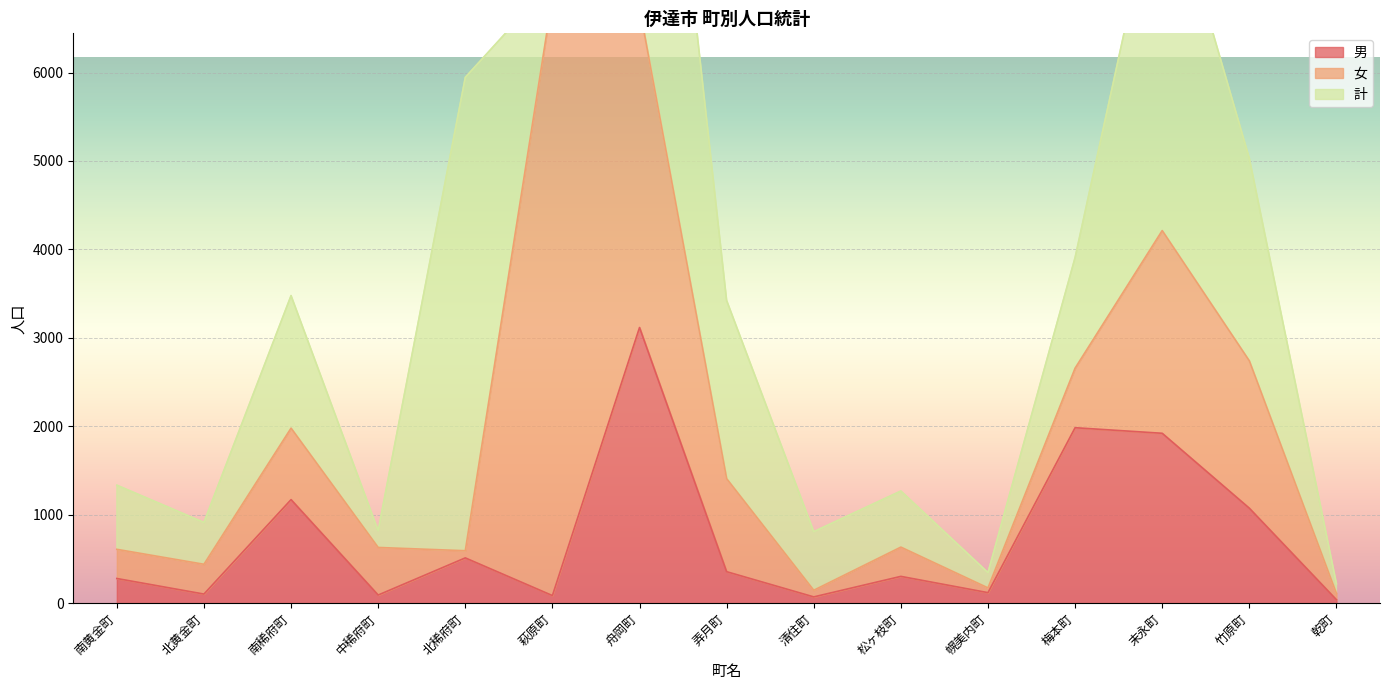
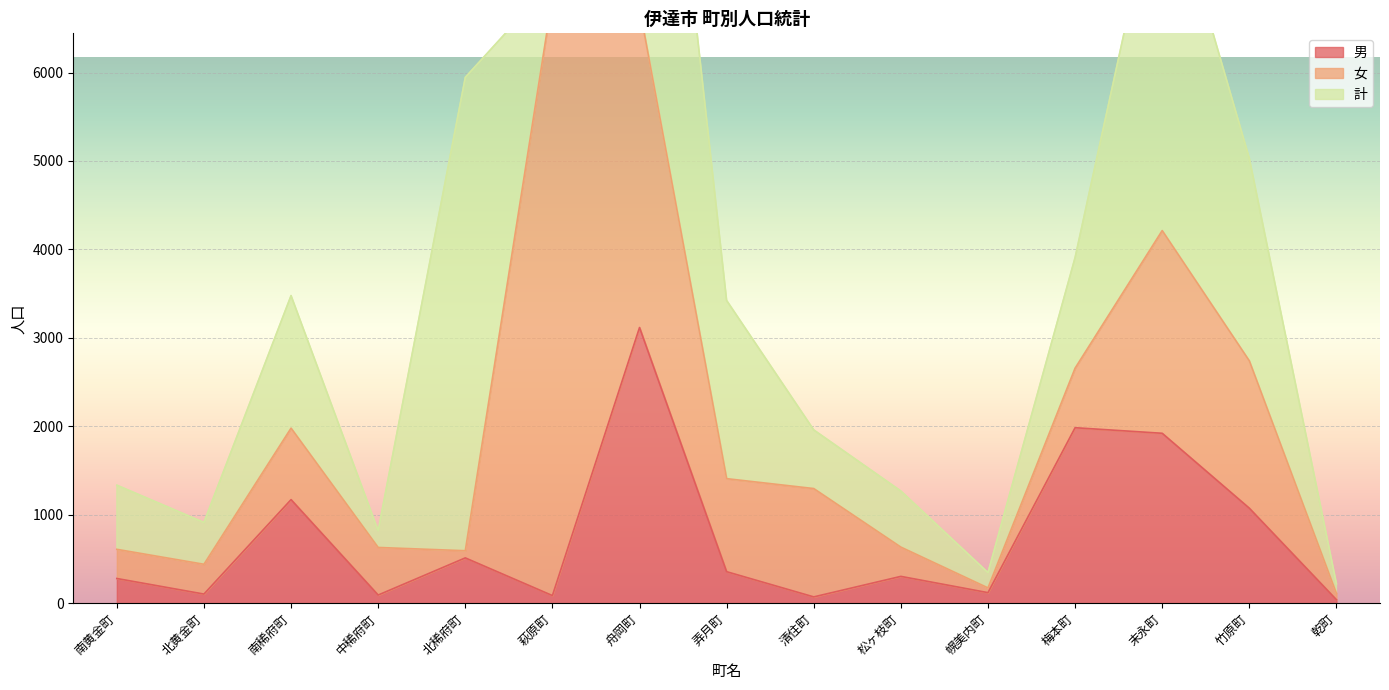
女, 清住町: 100 -> 1200
